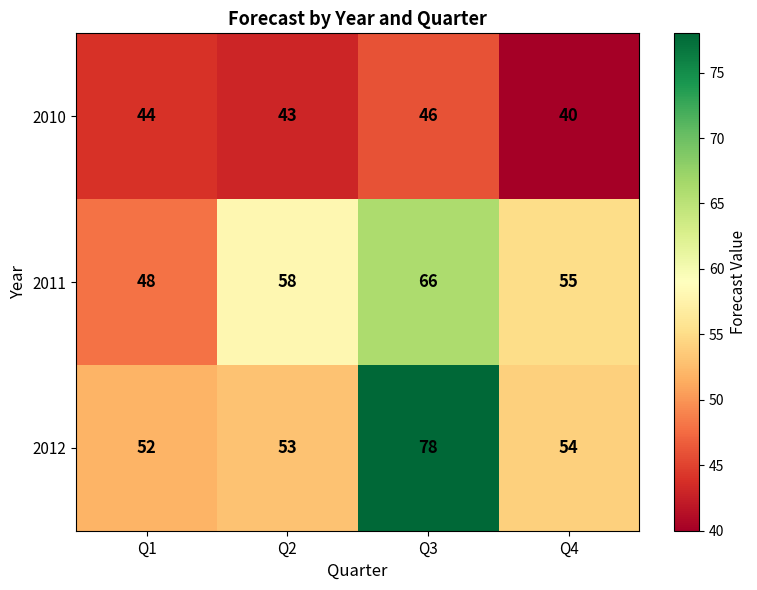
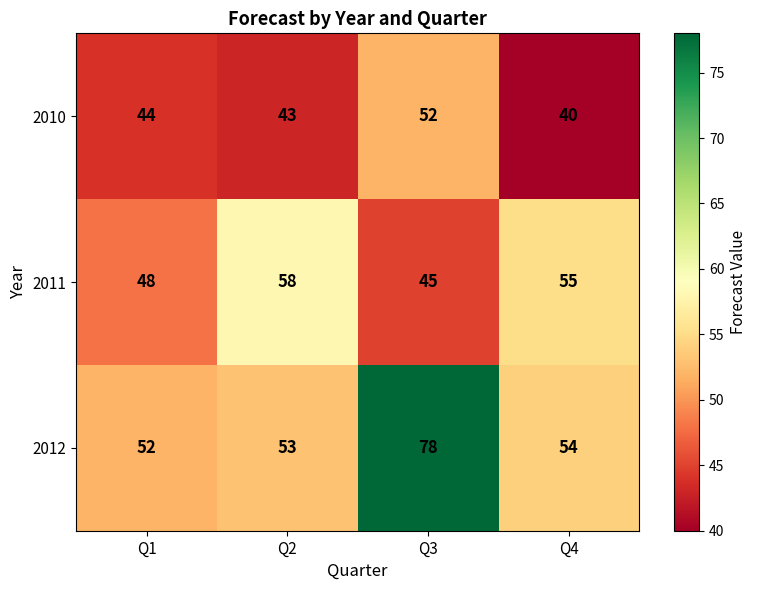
2010, Q3: 46 -> 52
2011, Q3: 66 -> 45
